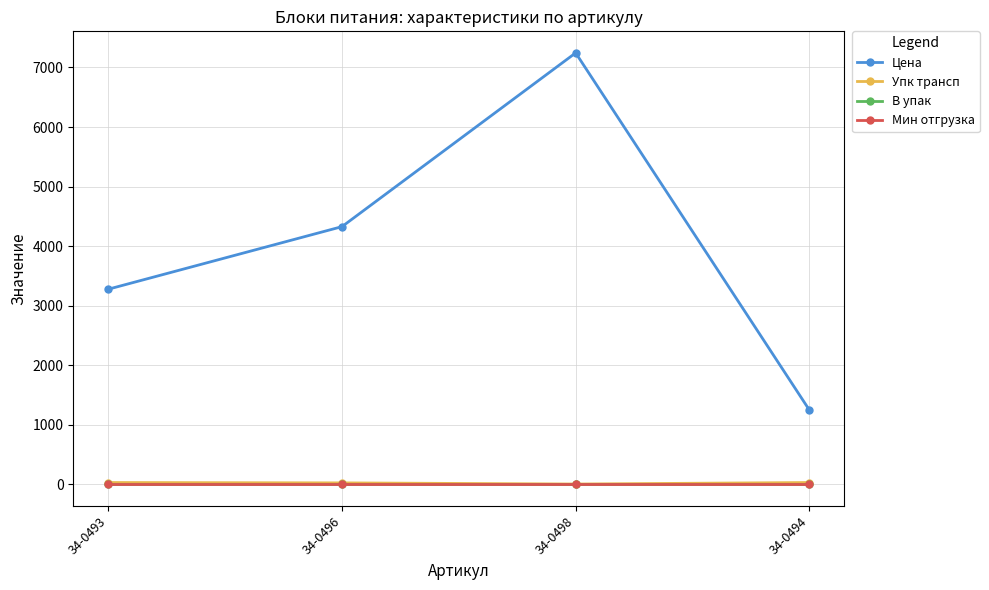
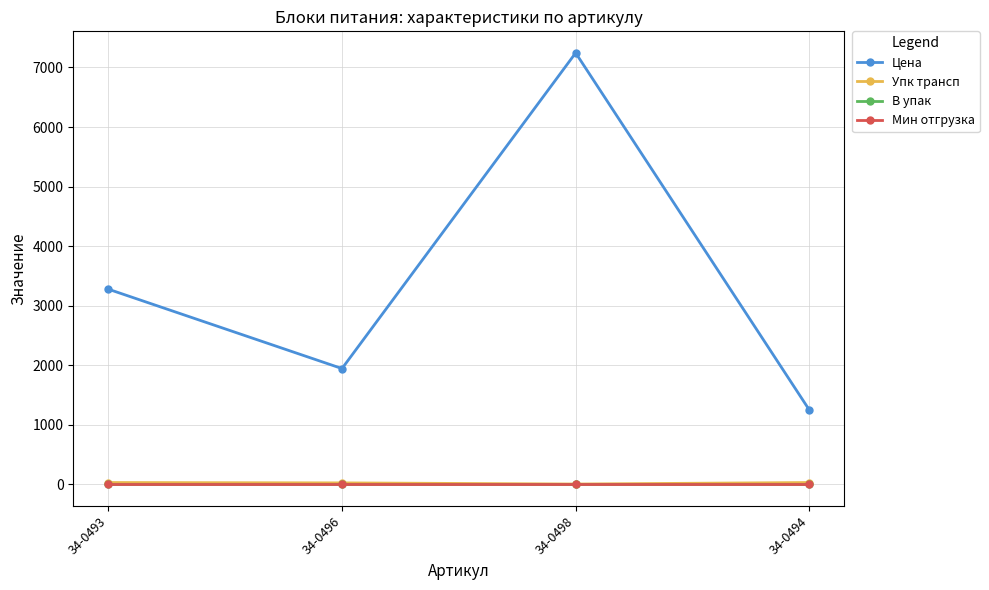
Цена, 34-0496: 4300 -> 1900
